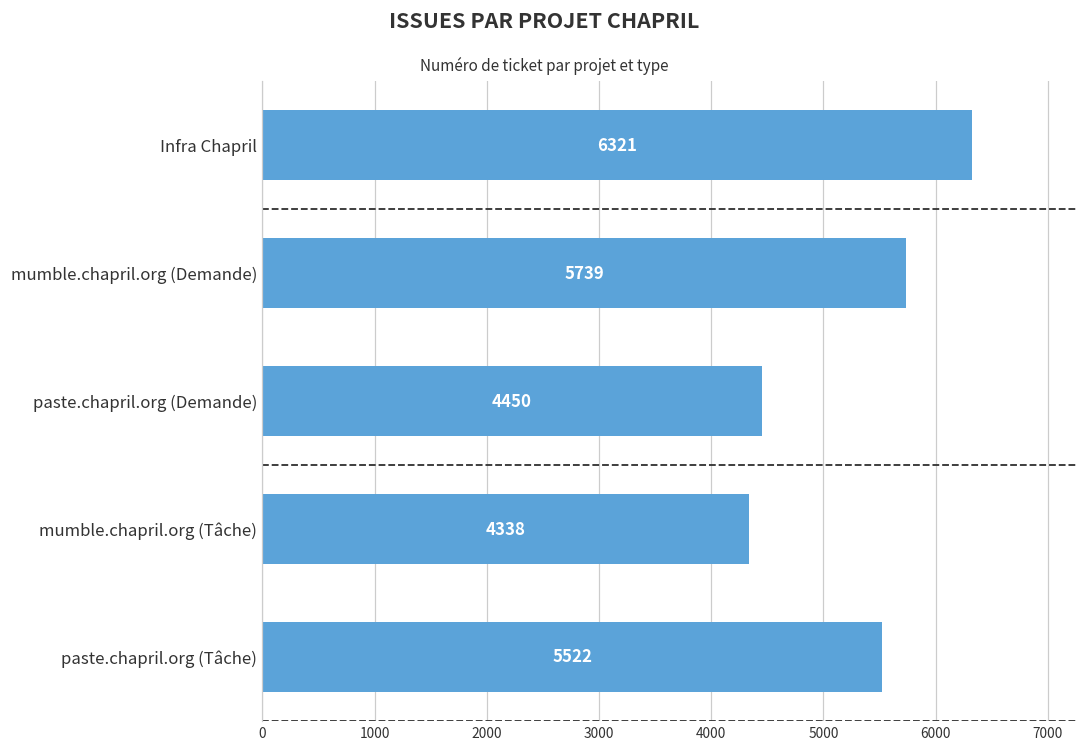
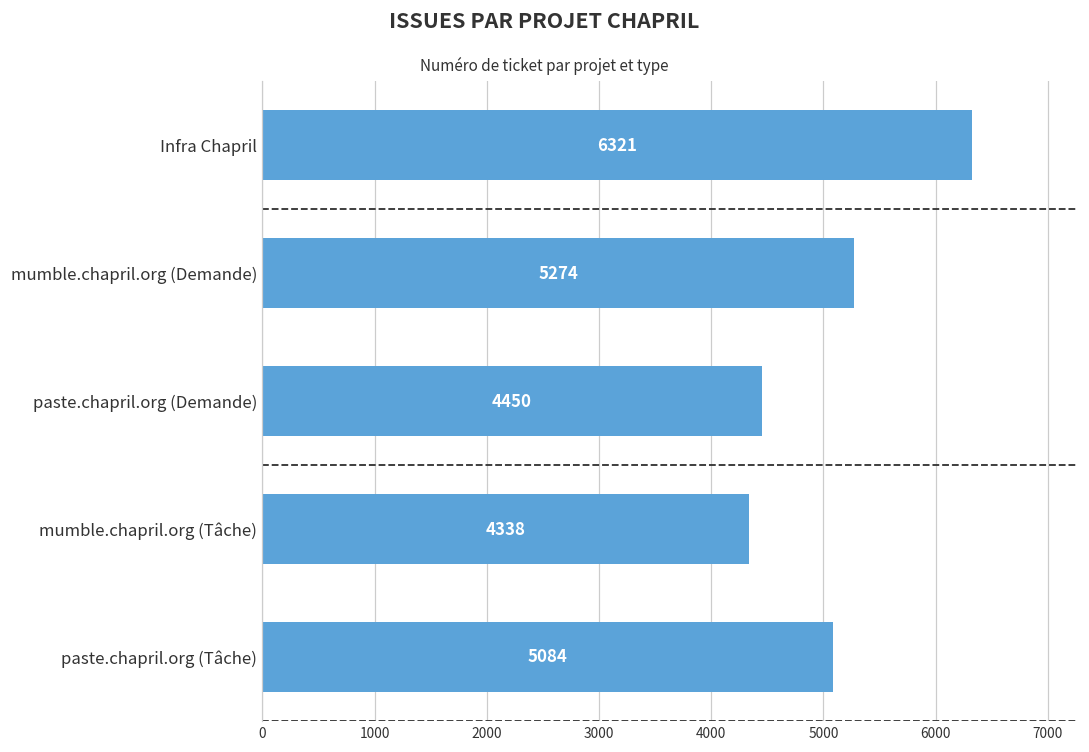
mumble.chapril.org (Demande): 5739 -> 5274
paste.chapril.org (Tâche): 5522 -> 5084
